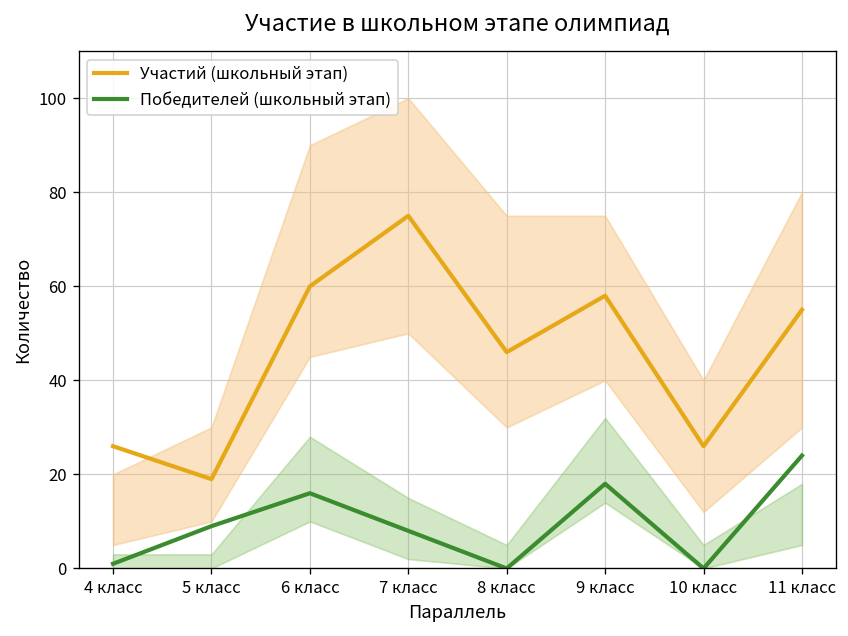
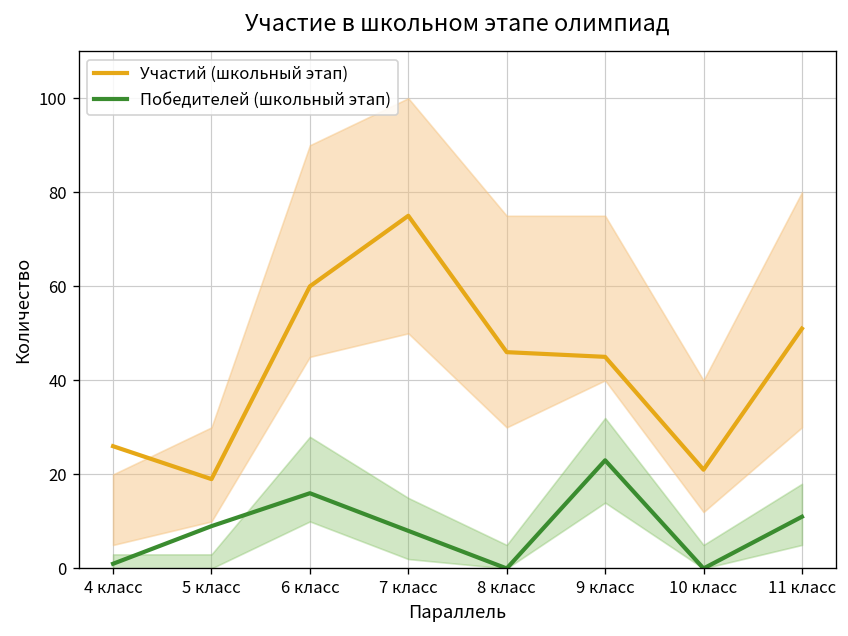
Участий (школьный этап), 9 класс: 58 -> 45
Победителей (школьный этап), 9 класс: 18 -> 23
Участий (школьный этап), 10 класс: 26 -> 21
Участий (школьный этап), 11 класс: 55 -> 51
Победителей (школьный этап), 11 класс: 24 -> 11
